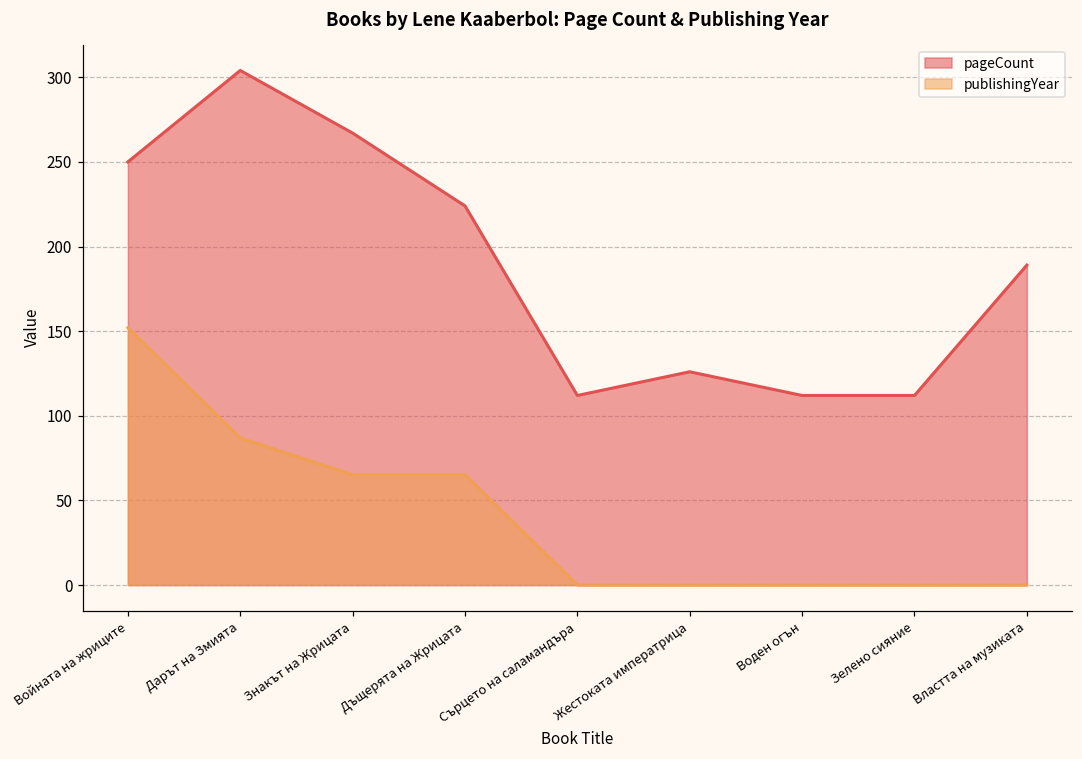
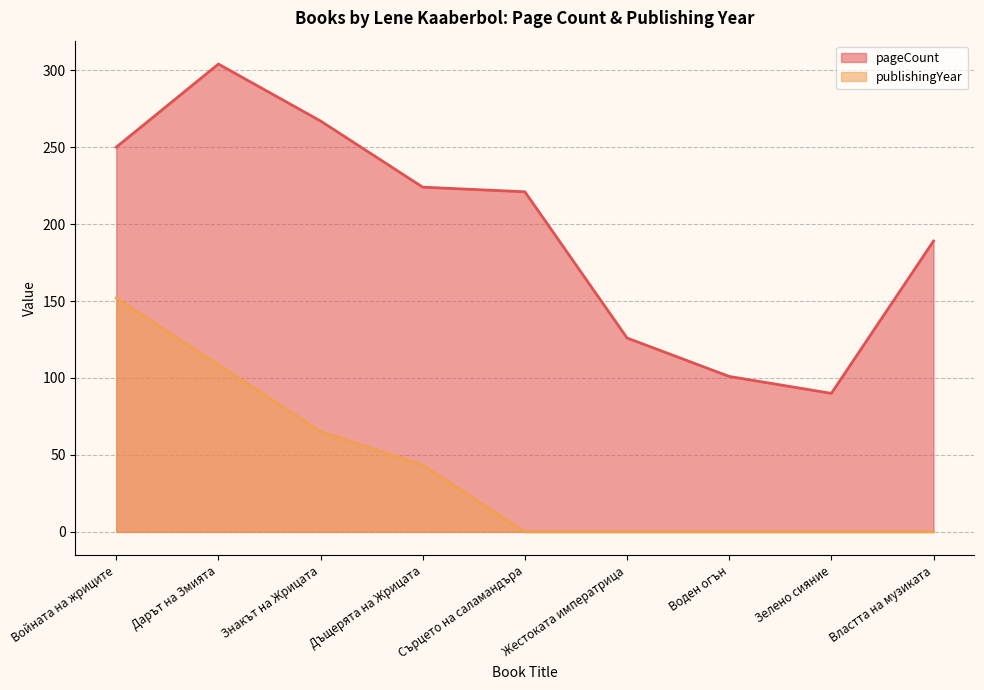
publishingYear, Дарът на Змията: 87 -> 109
publishingYear, Дъщерята на Жрицата: 65 -> 43
pageCount, Сърцето на саламандъра: 112 -> 221
pageCount, Воден огън: 112 -> 101
pageCount, Зелено сияние: 112 -> 90
